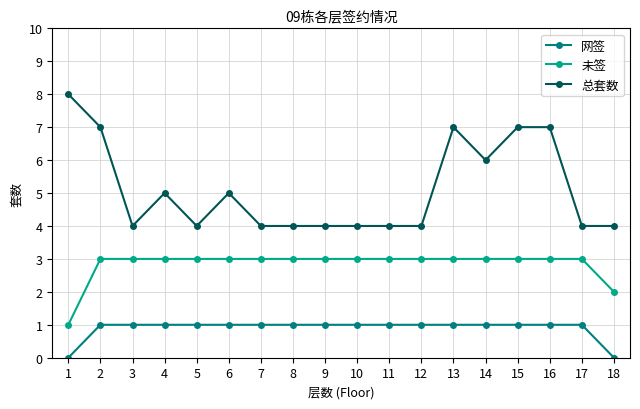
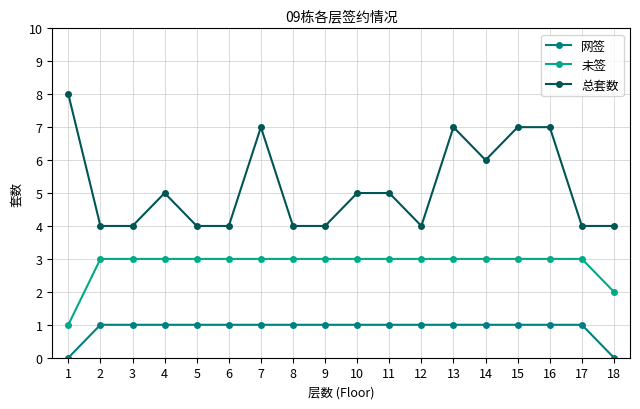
总套数, 2: 7 -> 4
总套数, 6: 5 -> 4
总套数, 7: 4 -> 7
总套数, 10: 4 -> 5
总套数, 11: 4 -> 5
